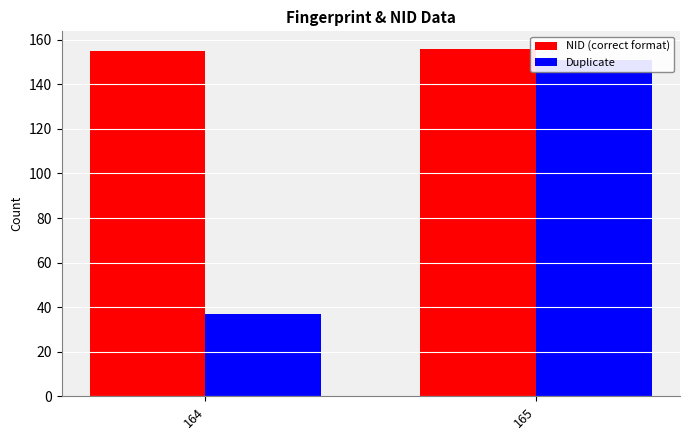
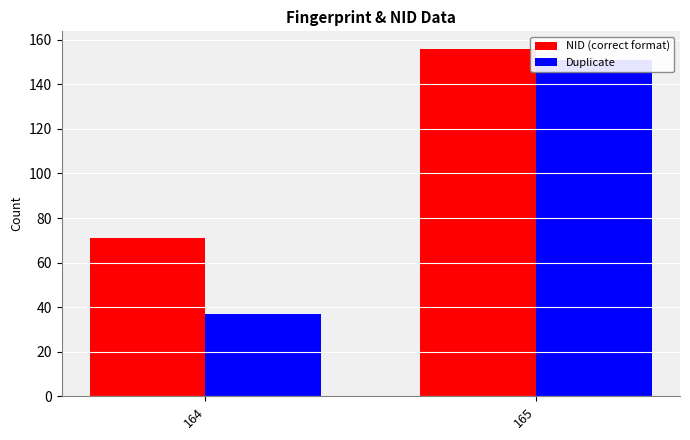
NID (correct format), 164: 155 -> 71
